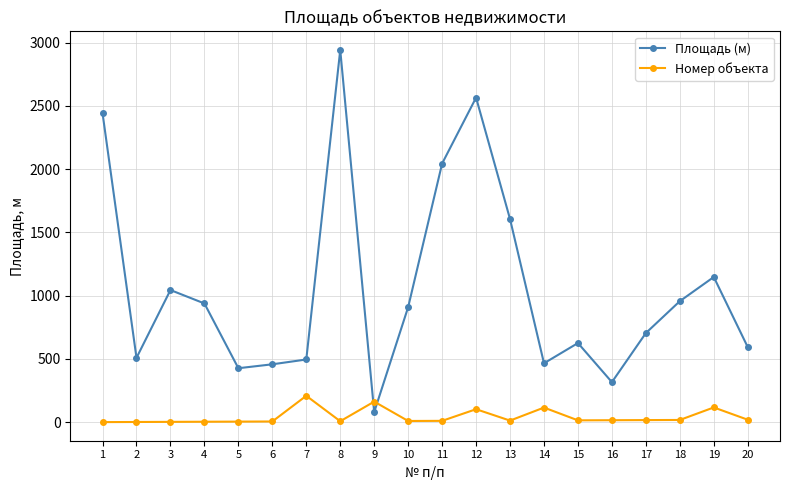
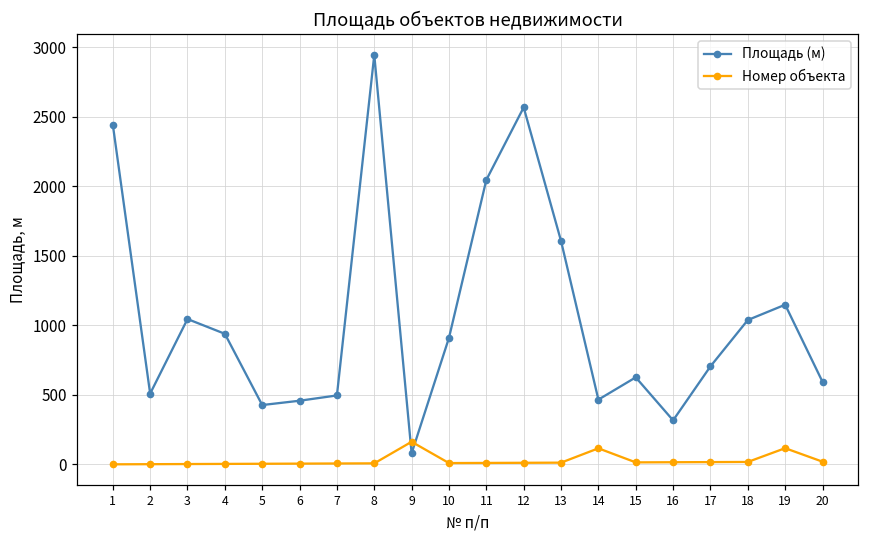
Номер объекта, 7: 210 -> 10
Номер объекта, 12: 100 -> 10
Площадь (м), 18: 960 -> 1040
